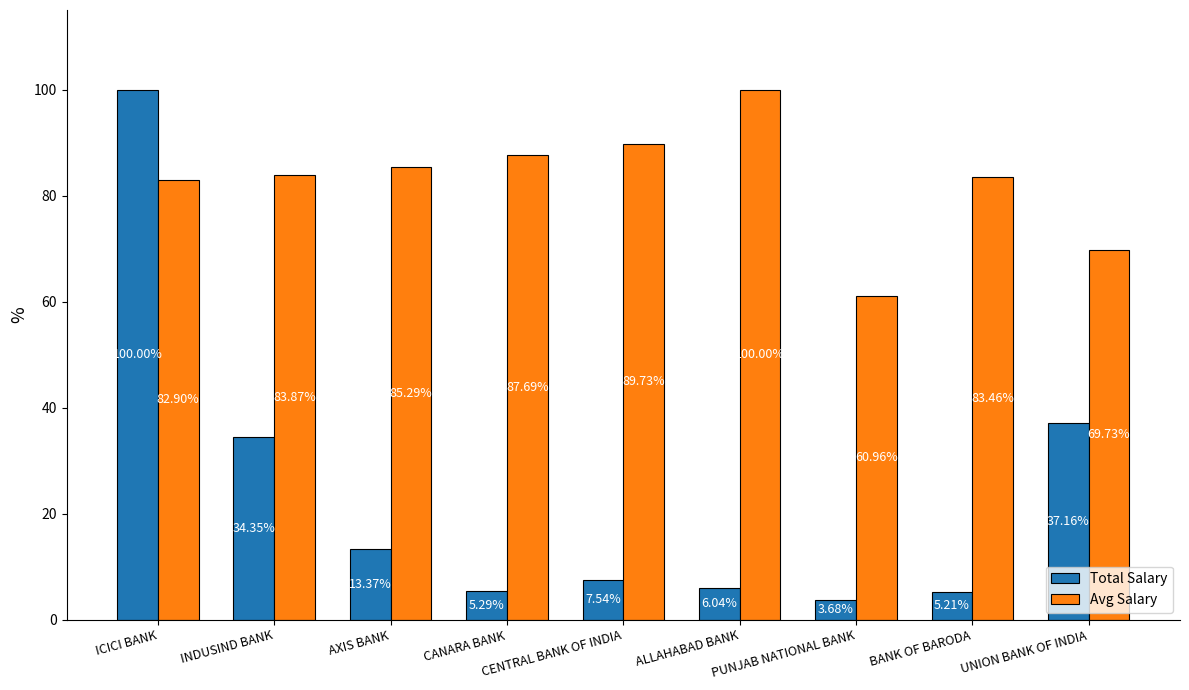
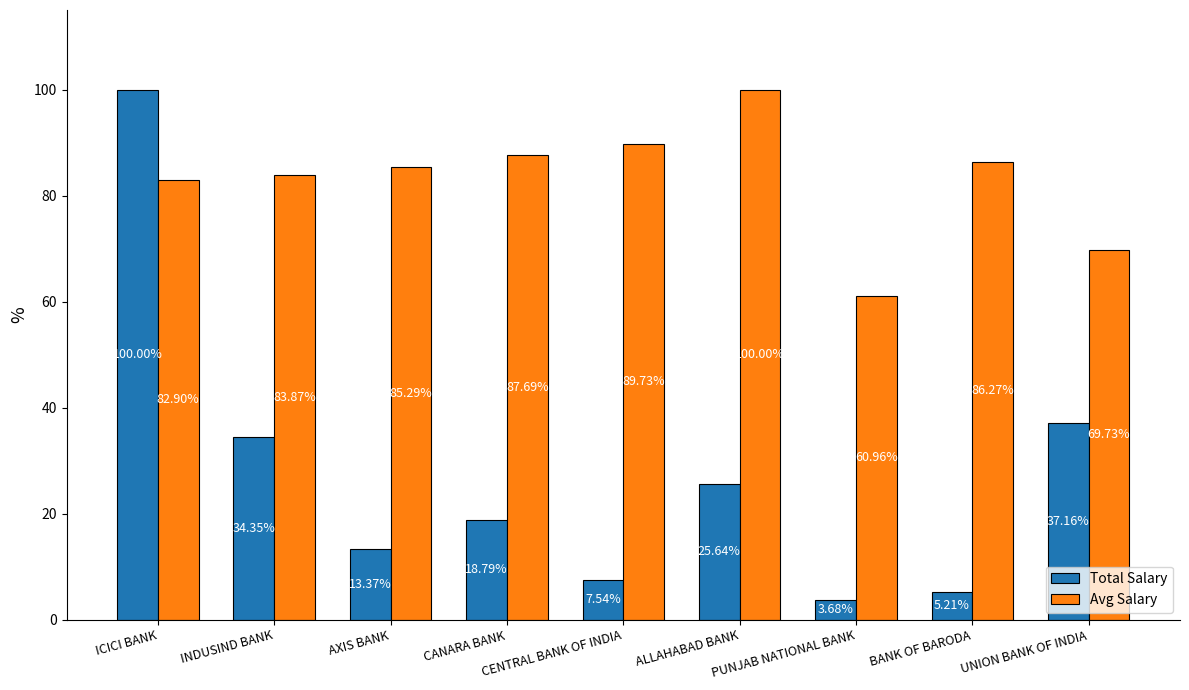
Total Salary, CANARA BANK: 5.29% -> 18.79%
Total Salary, ALLAHABAD BANK: 6.04% -> 25.64%
Avg Salary, BANK OF BARODA: 83.46% -> 86.27%
